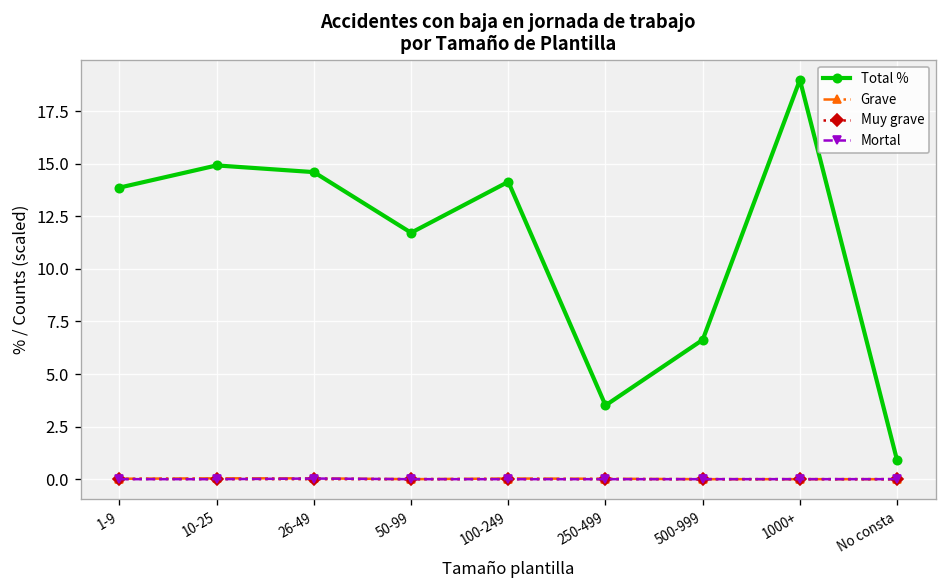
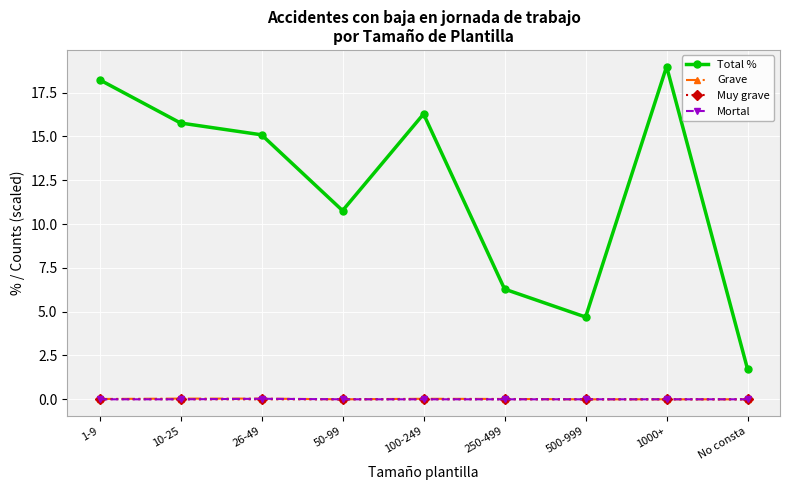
Total %, 1-9: 13.9 -> 18.2
Total %, 10-25: 14.9 -> 15.8
Total %, 26-49: 14.6 -> 15.1
Total %, 50-99: 11.7 -> 10.8
Total %, 100-249: 14.1 -> 16.3
Total %, 250-499: 3.5 -> 6.3
Total %, 500-999: 6.6 -> 4.7
Total %, No consta: 0.9 -> 1.7
